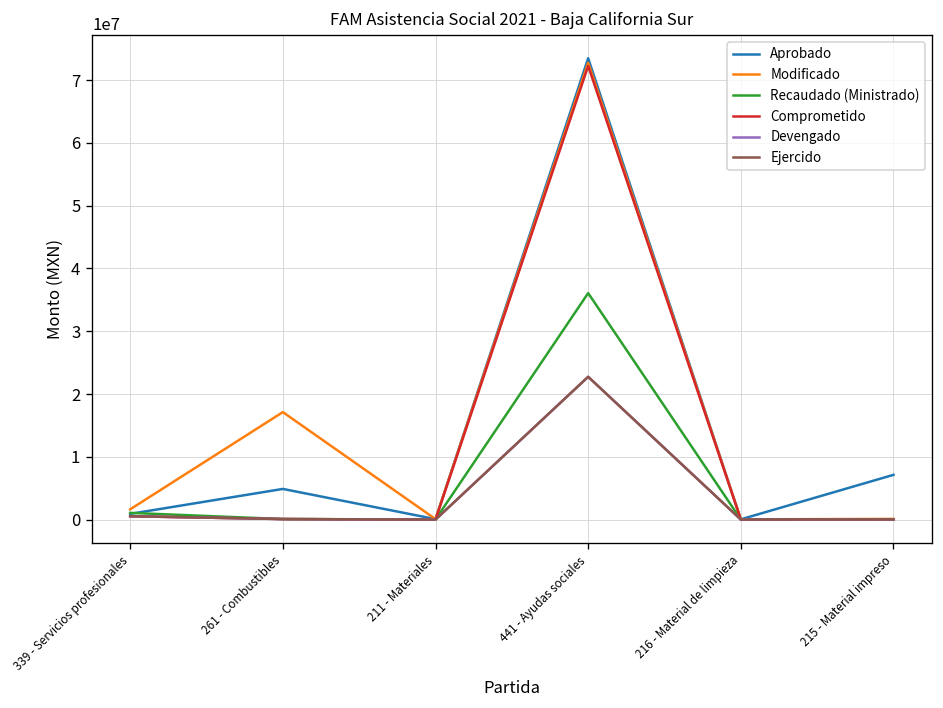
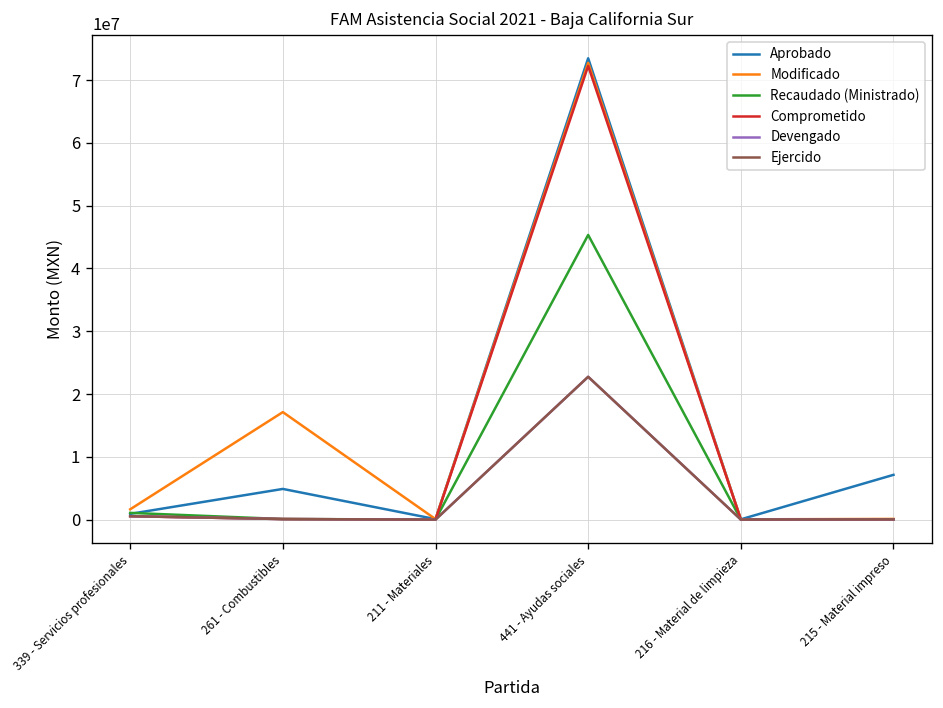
Recaudado (Ministrado), 441 - Ayudas sociales: 36000000 -> 45000000
